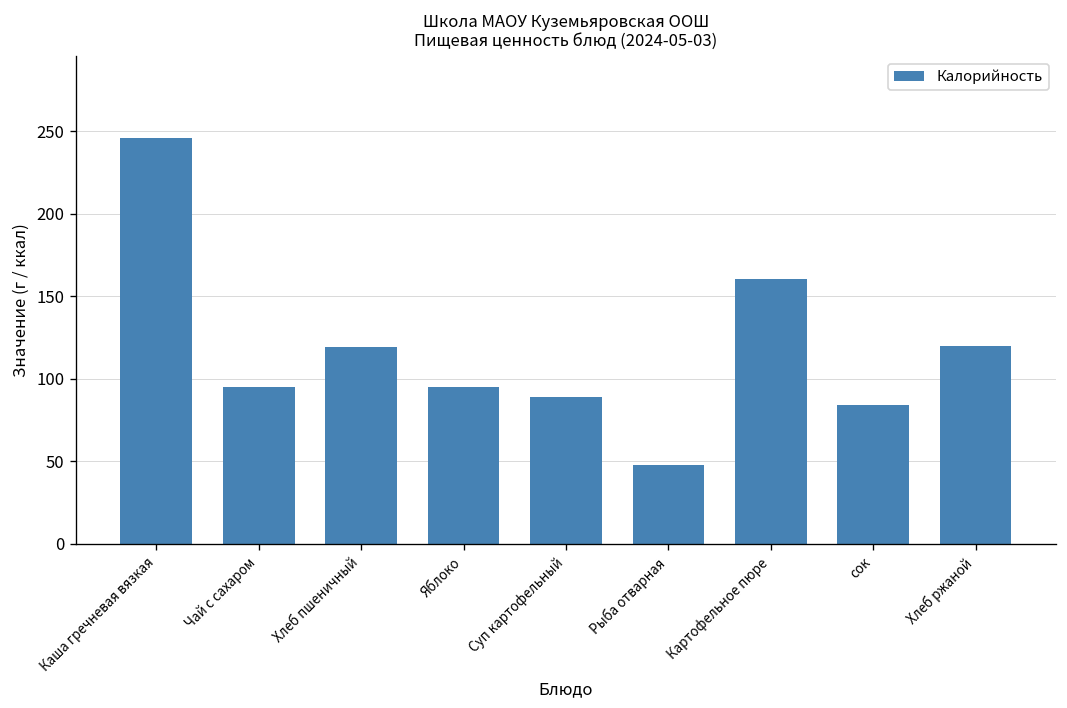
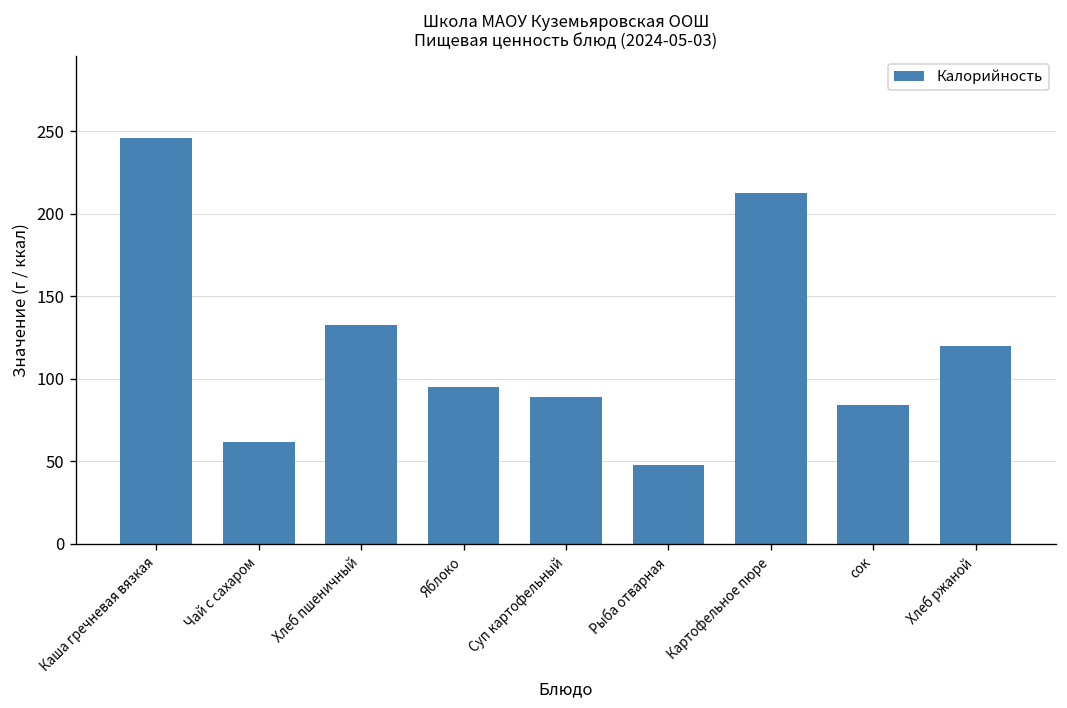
Чай с сахаром: 95 -> 62
Хлеб пшеничный: 119 -> 133
Картофельное пюре: 160 -> 213
